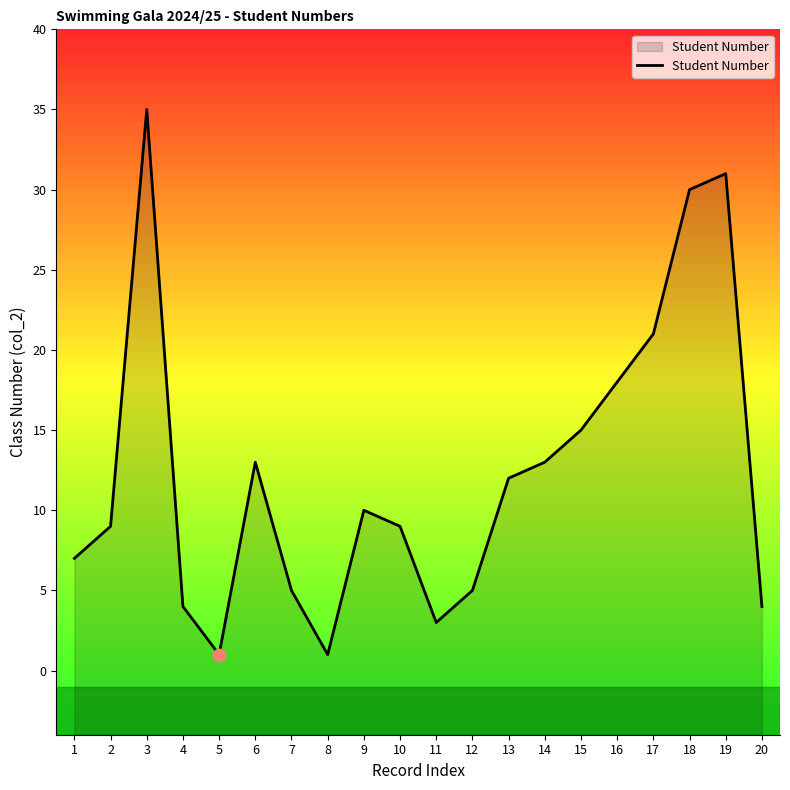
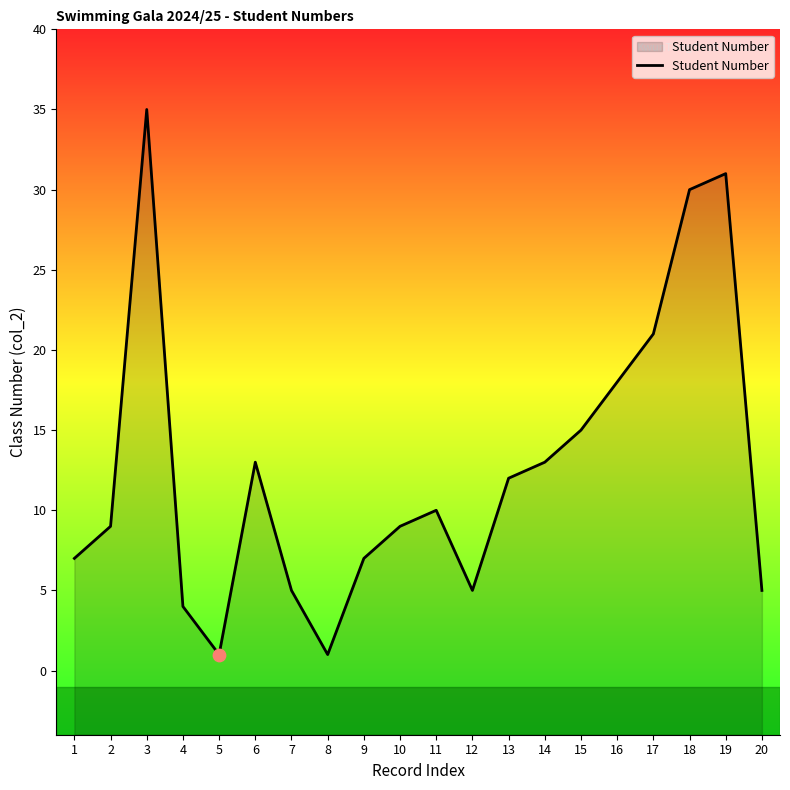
Student Number, 9: 10 -> 7
Student Number, 11: 3 -> 10
Student Number, 20: 4 -> 5
